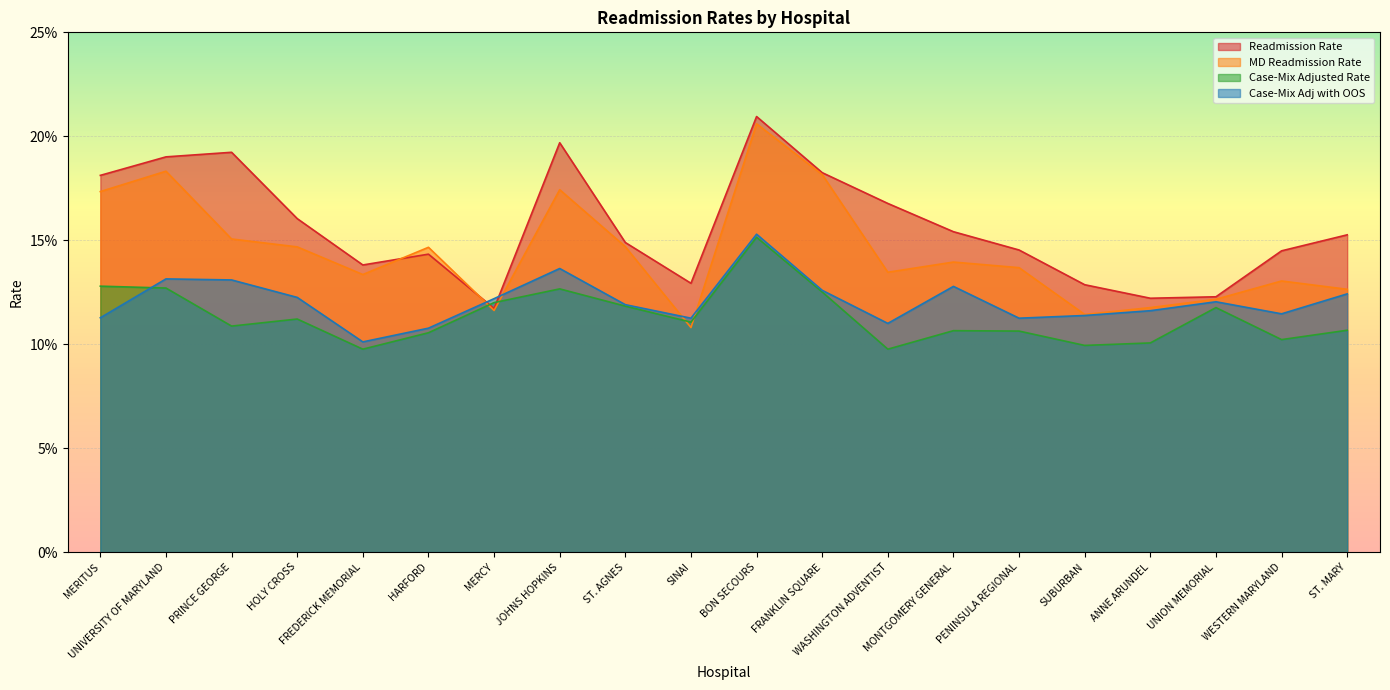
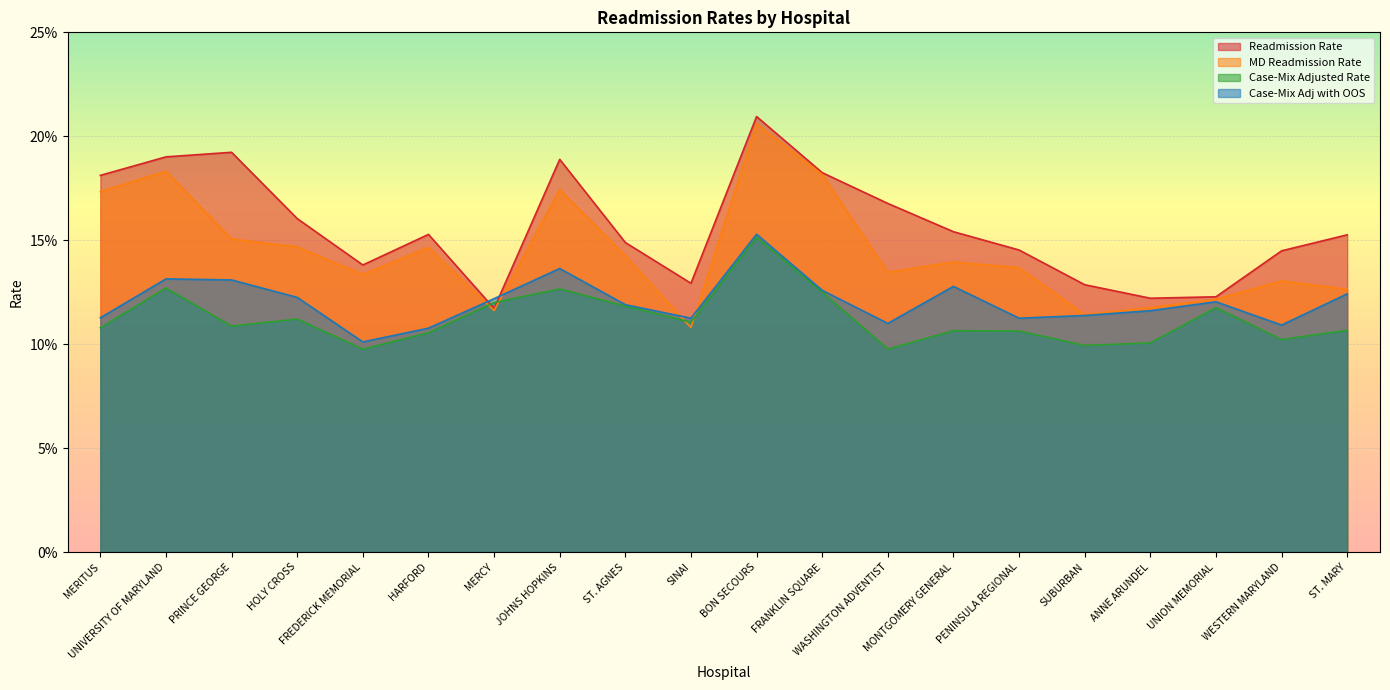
Case-Mix Adjusted Rate, MERITUS: 12.8% -> 10.8%
Readmission Rate, HARFORD: 14.3% -> 15.3%
Readmission Rate, JOHNS HOPKINS: 19.7% -> 18.9%
MD Readmission Rate, ST. AGNES: 14.7% -> 14.3%
Case-Mix Adj with OOS, WESTERN MARYLAND: 11.5% -> 10.9%
